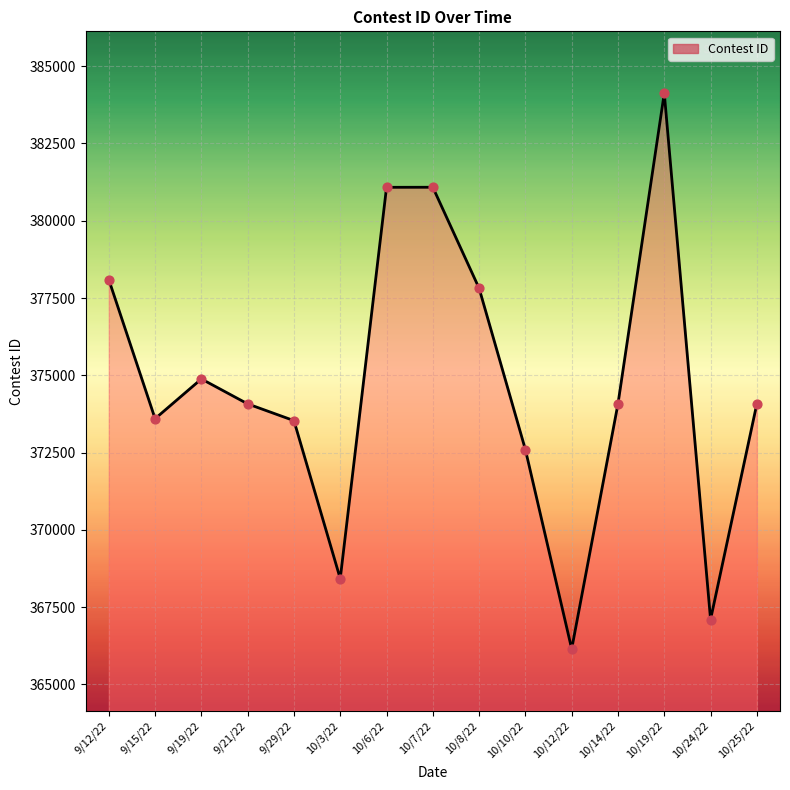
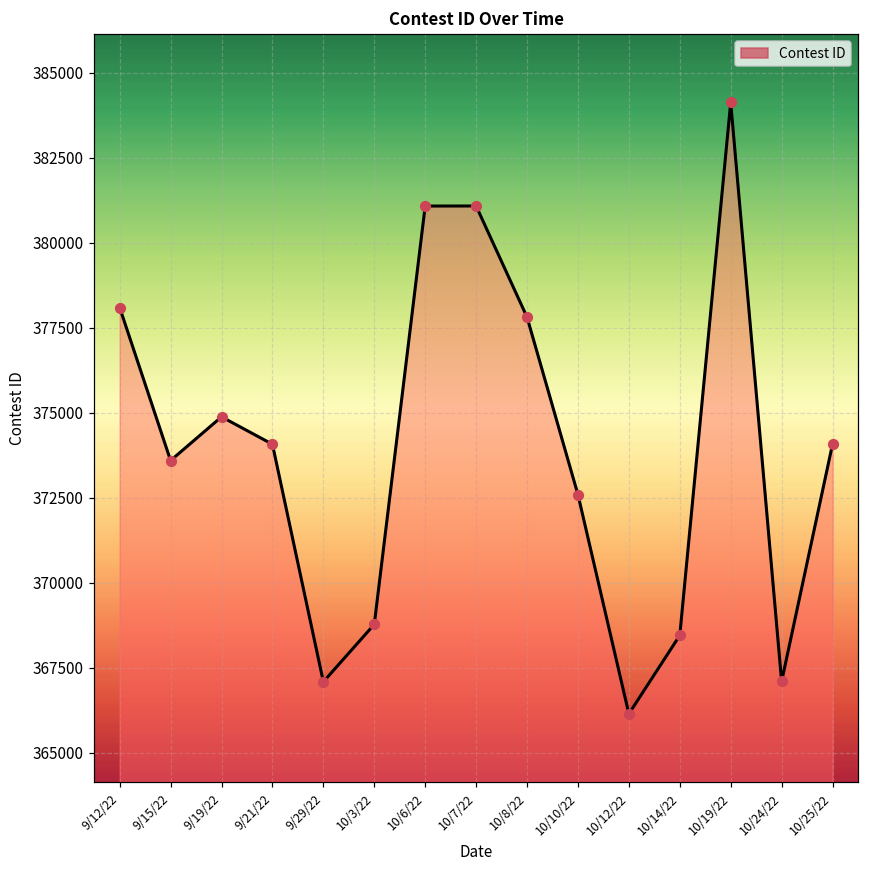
9/29/22: 373500 -> 367100
10/3/22: 368400 -> 368800
10/14/22: 374100 -> 368500
